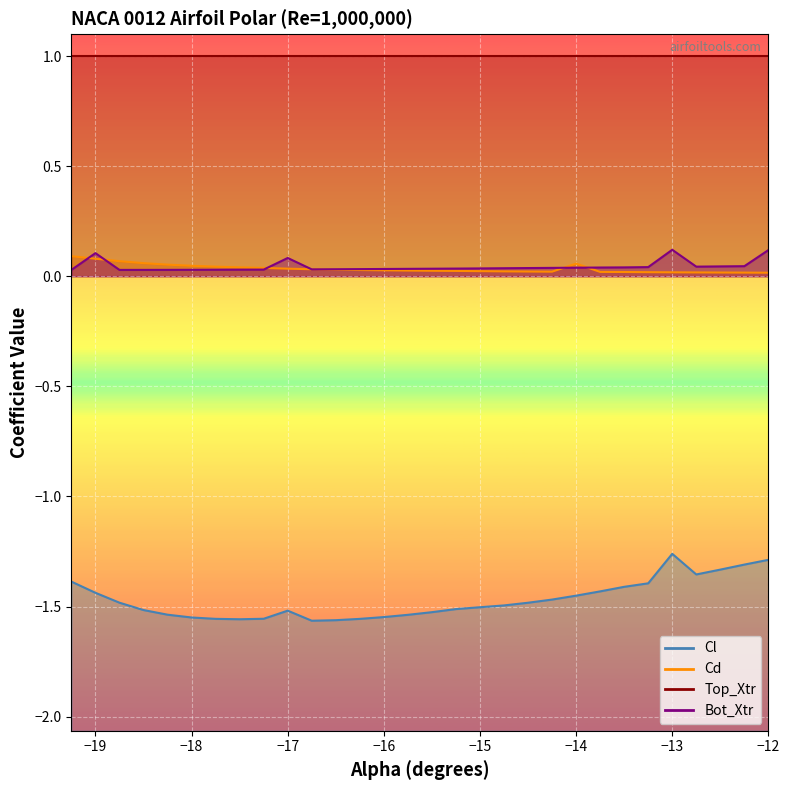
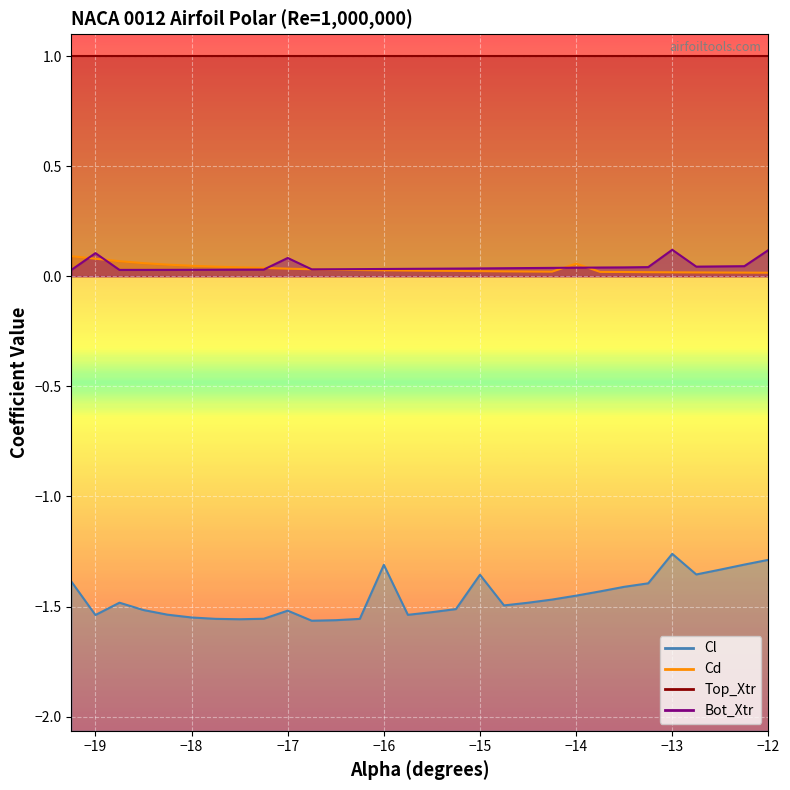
Cl, −19: -1.44 -> -1.54
Cl, −16: -1.55 -> -1.31
Cl, −15: -1.50 -> -1.36
